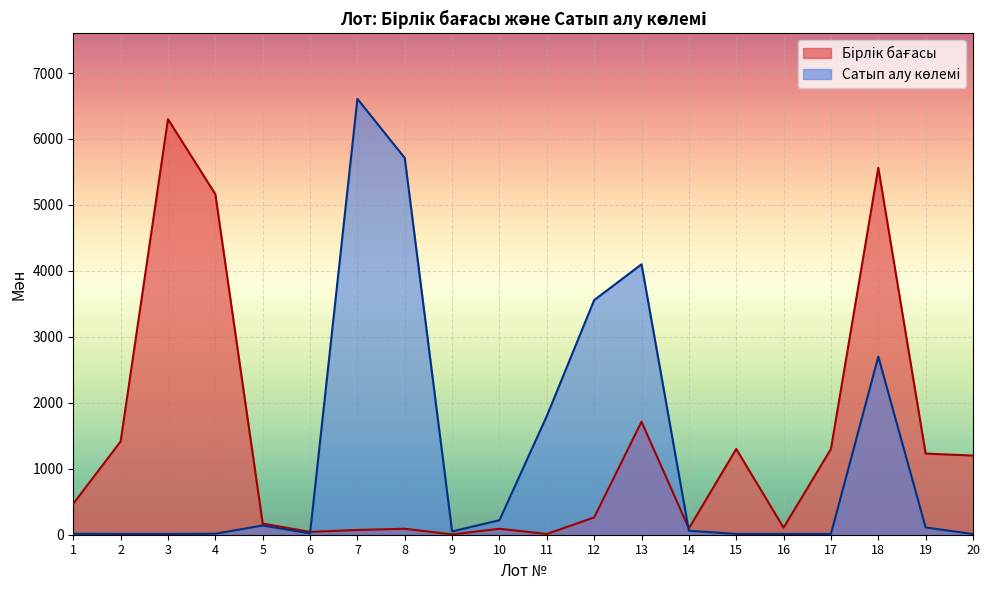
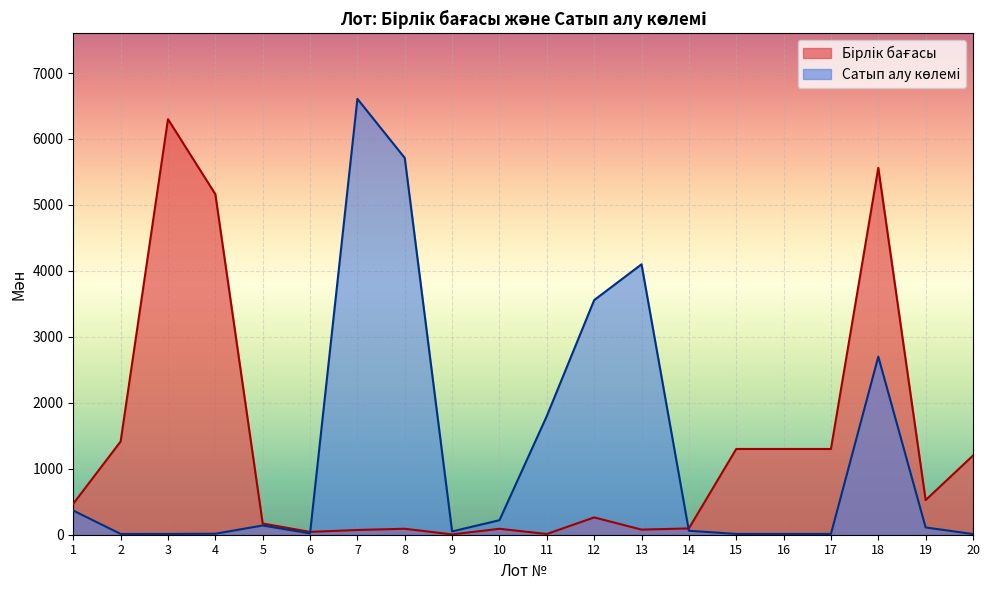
Сатып алу көлемі, 1: 0 -> 400
Бірлік бағасы, 13: 1700 -> 100
Бірлік бағасы, 16: 100 -> 1300
Бірлік бағасы, 19: 1200 -> 500
